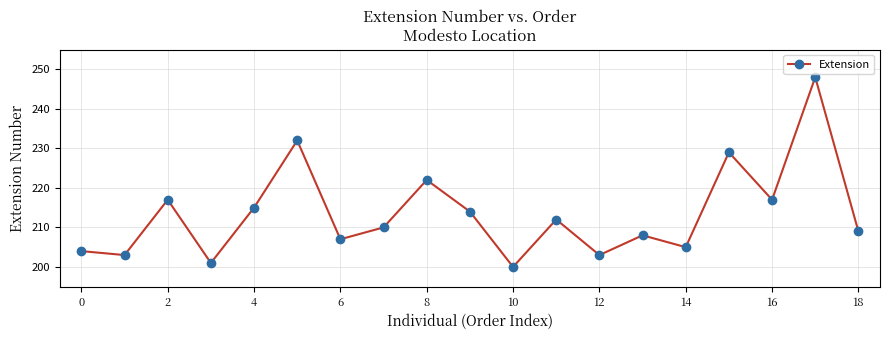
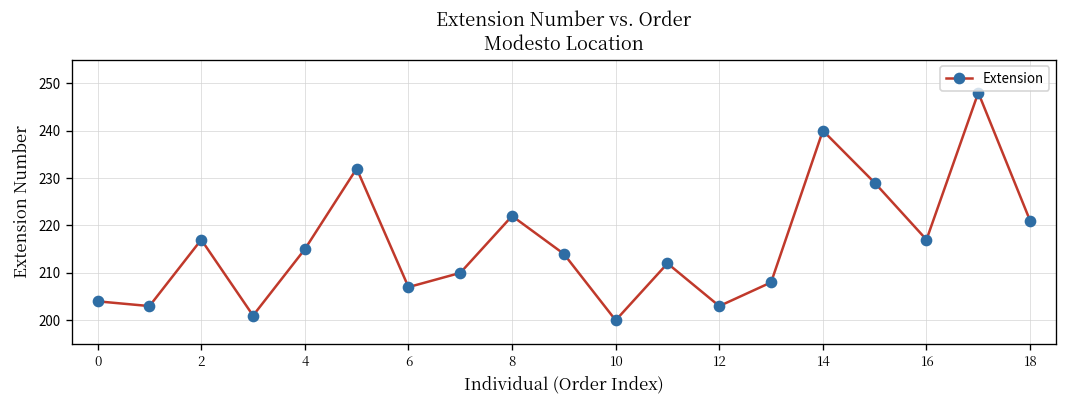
14: 205 -> 240
18: 209 -> 221
